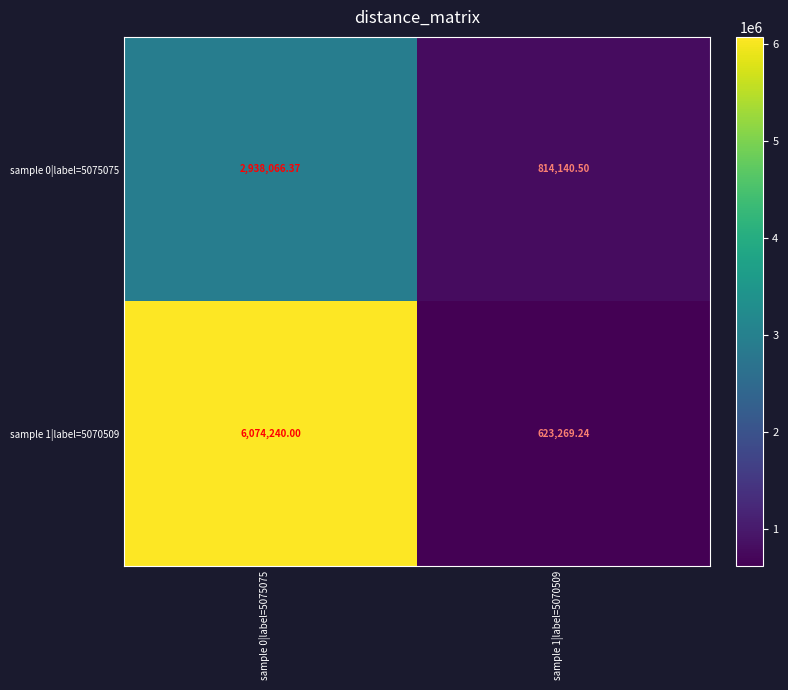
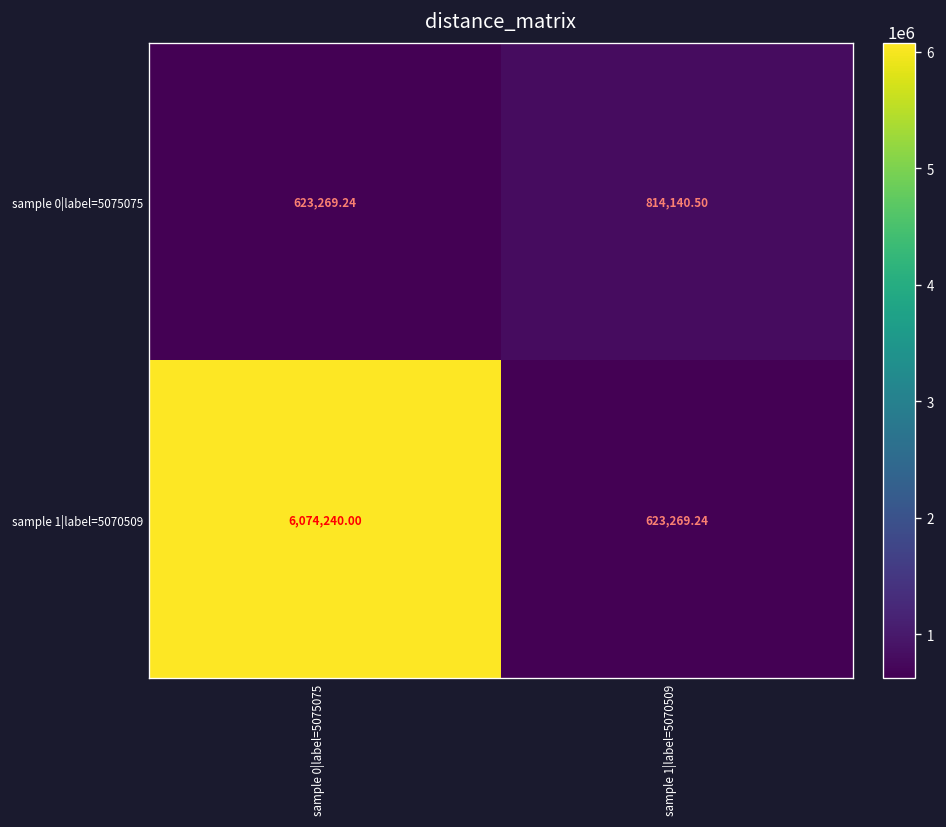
sample 0|label=5075075, sample 0|label=5075075: 2,938,066.37 -> 623,269.24
